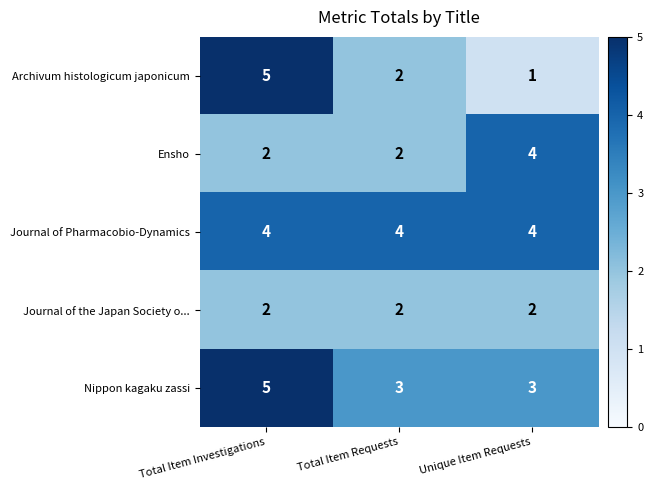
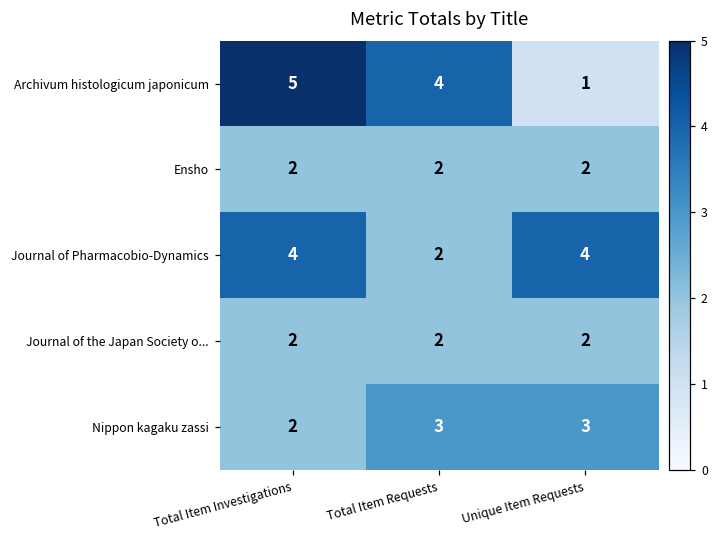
Archivum histologicum japonicum, Total Item Requests: 2 -> 4
Ensho, Unique Item Requests: 4 -> 2
Journal of Pharmacobio-Dynamics, Total Item Requests: 4 -> 2
Nippon kagaku zassi, Total Item Investigations: 5 -> 2
